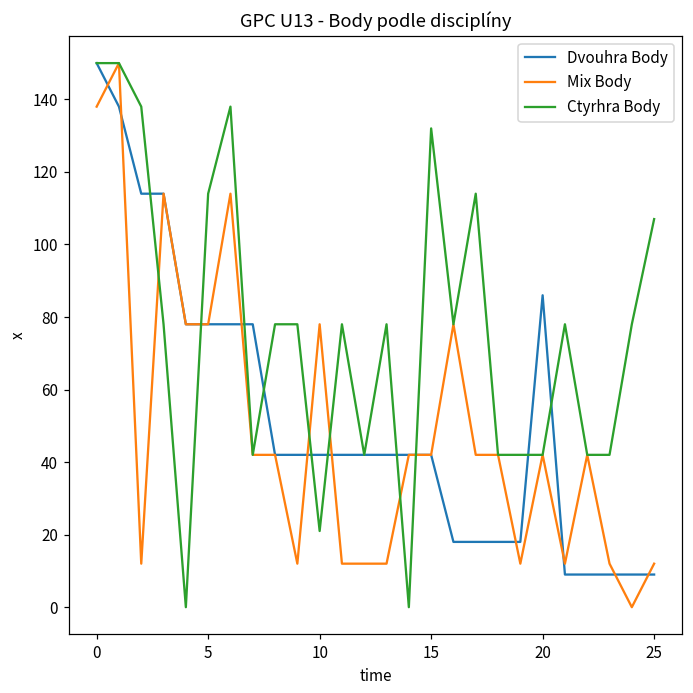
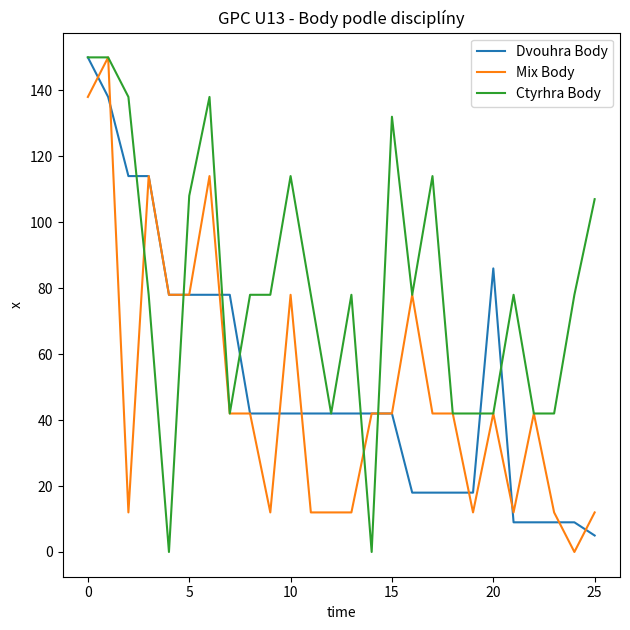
Ctyrhra Body, 5: 114 -> 108
Ctyrhra Body, 10: 21 -> 114
Dvouhra Body, 25: 9 -> 5
